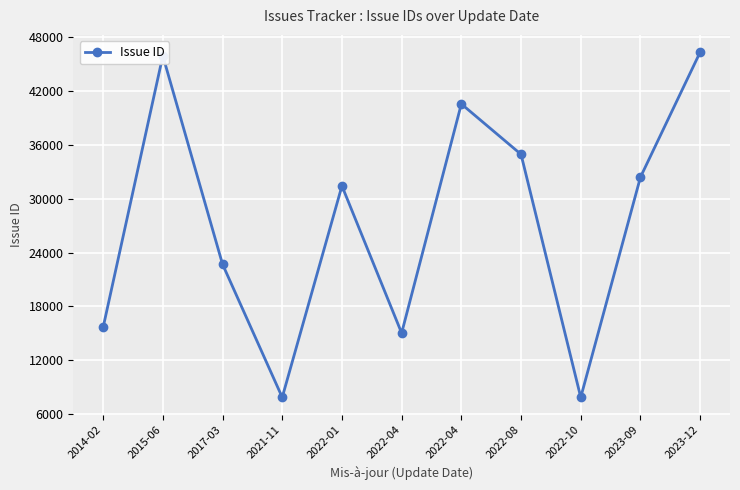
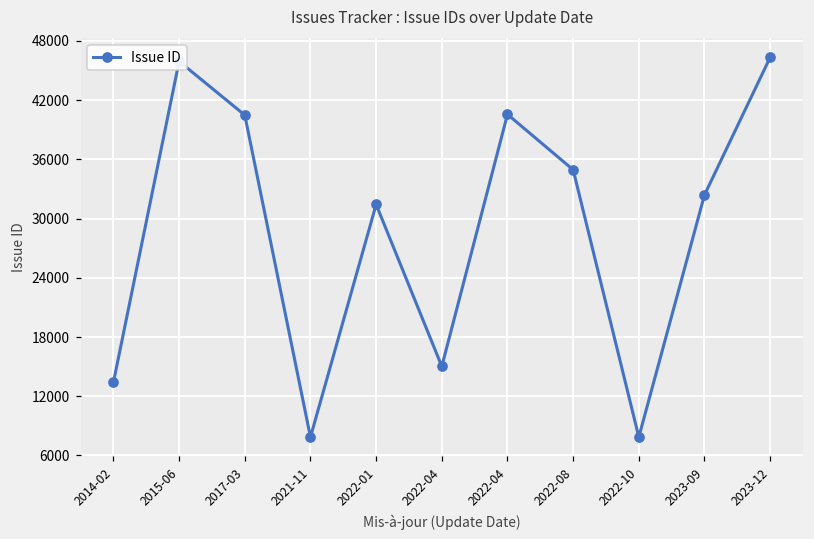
2014-02: 16000 -> 13000
2017-03: 23000 -> 40000
